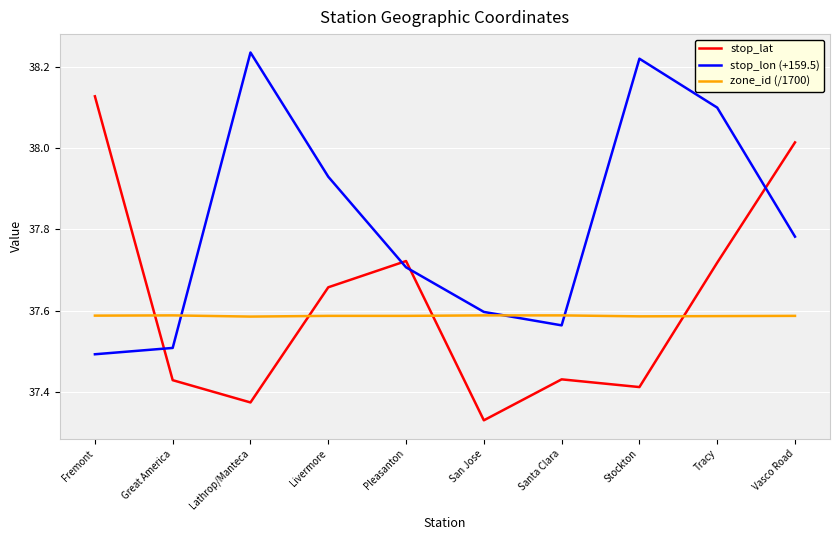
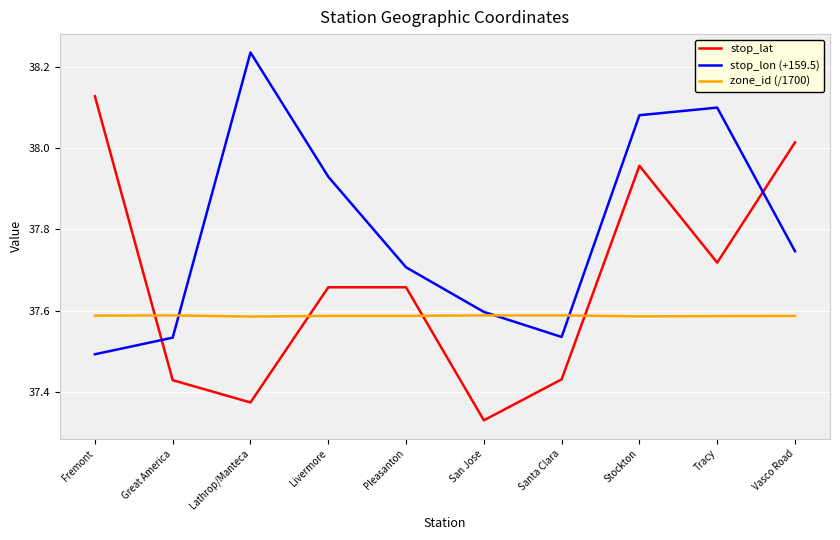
stop_lon (+159.5), Great America: 37.51 -> 37.53
stop_lat, Pleasanton: 37.72 -> 37.66
stop_lon (+159.5), Santa Clara: 37.56 -> 37.54
stop_lat, Stockton: 37.41 -> 37.96
stop_lon (+159.5), Stockton: 38.22 -> 38.08
stop_lon (+159.5), Vasco Road: 37.78 -> 37.75
